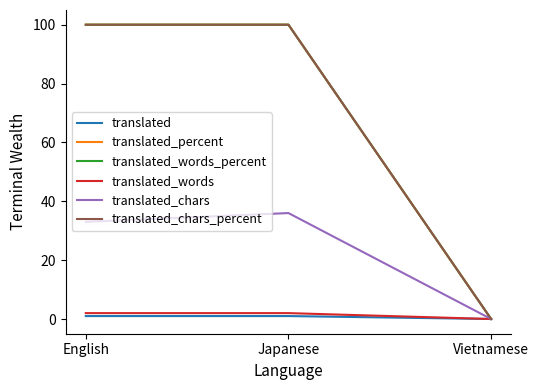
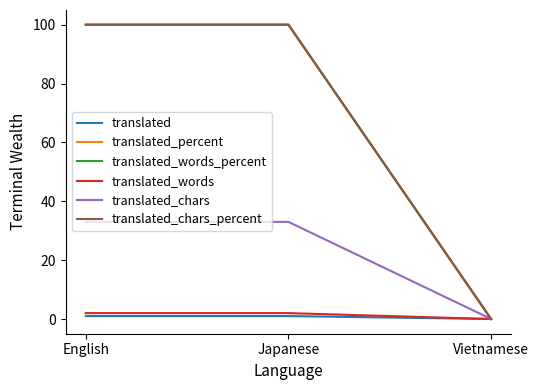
translated_chars, Japanese: 36 -> 33
